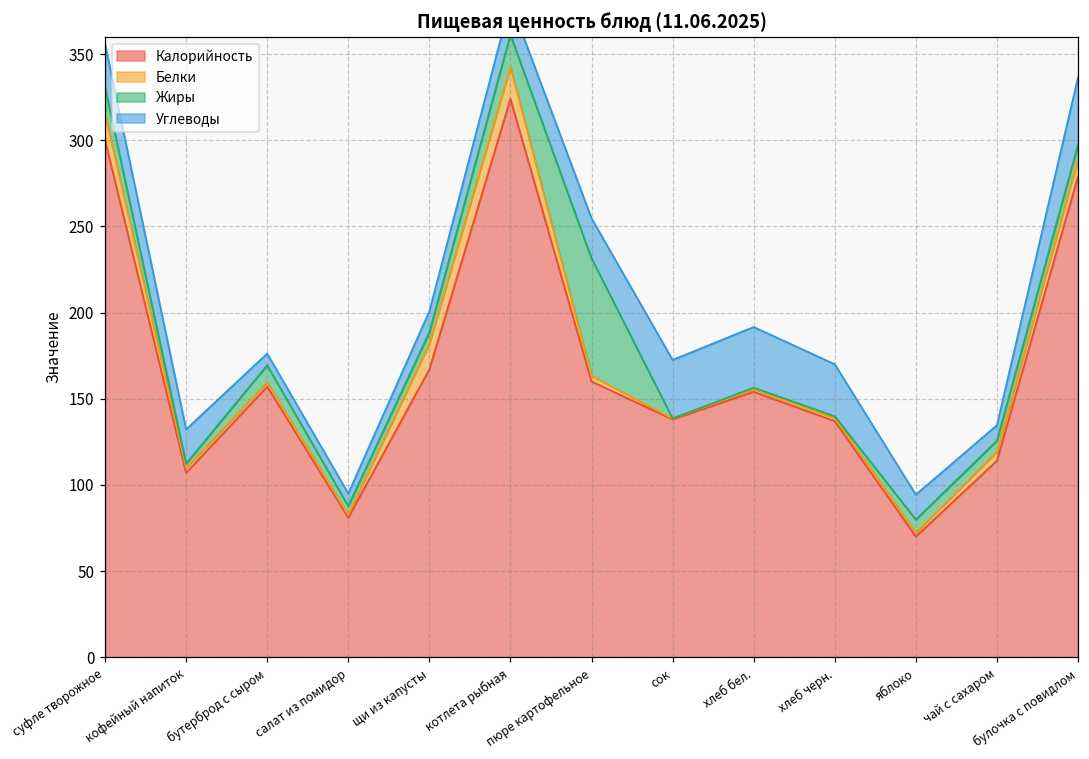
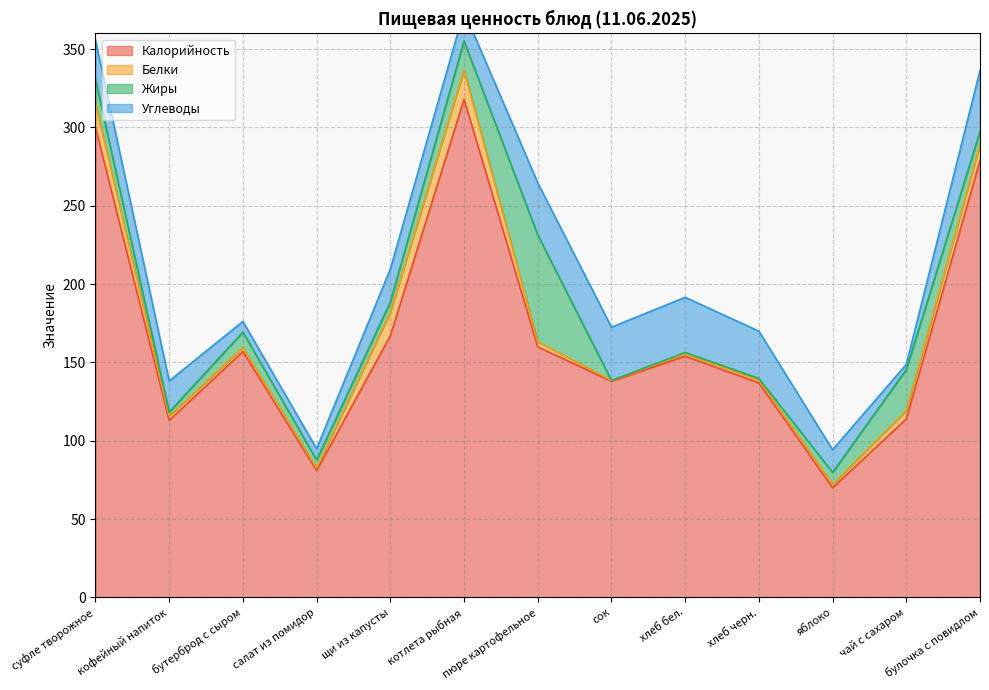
Калорийность, кофейный напиток: 107 -> 113
Углеводы, щи из капусты: 12 -> 21
Калорийность, котлета рыбная: 324 -> 318
Углеводы, пюре картофельное: 23 -> 33
Жиры, чай с сахаром: 6 -> 26
Углеводы, чай с сахаром: 9 -> 3
